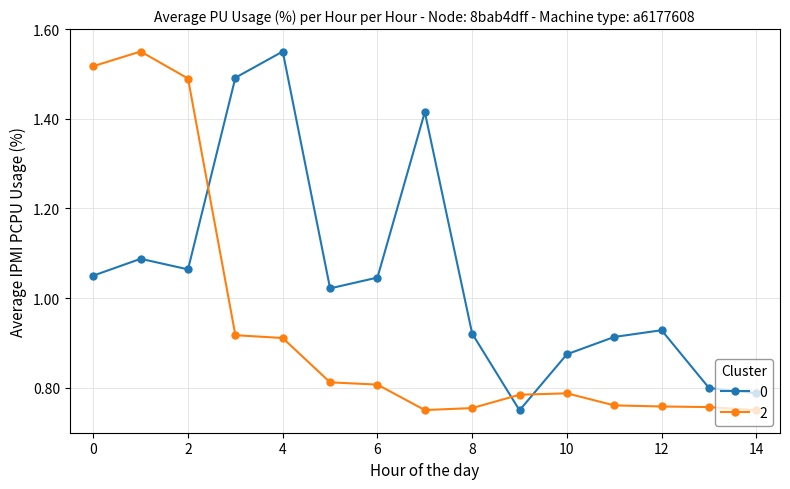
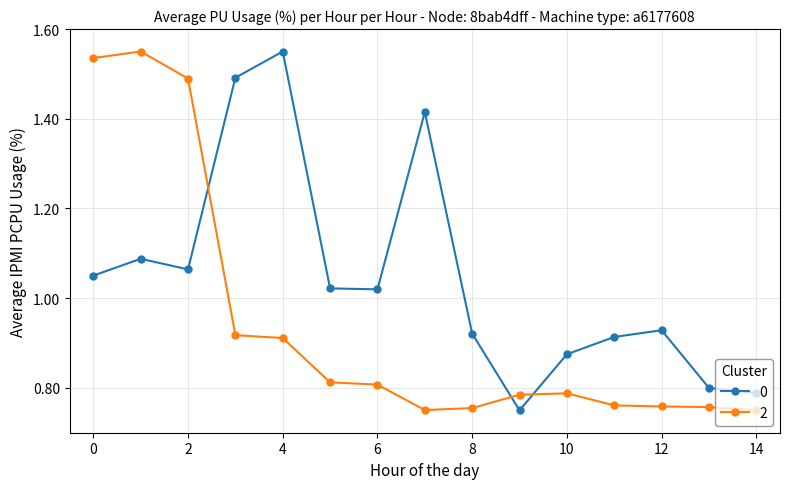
2, 0: 1.52 -> 1.54
0, 6: 1.05 -> 1.02
